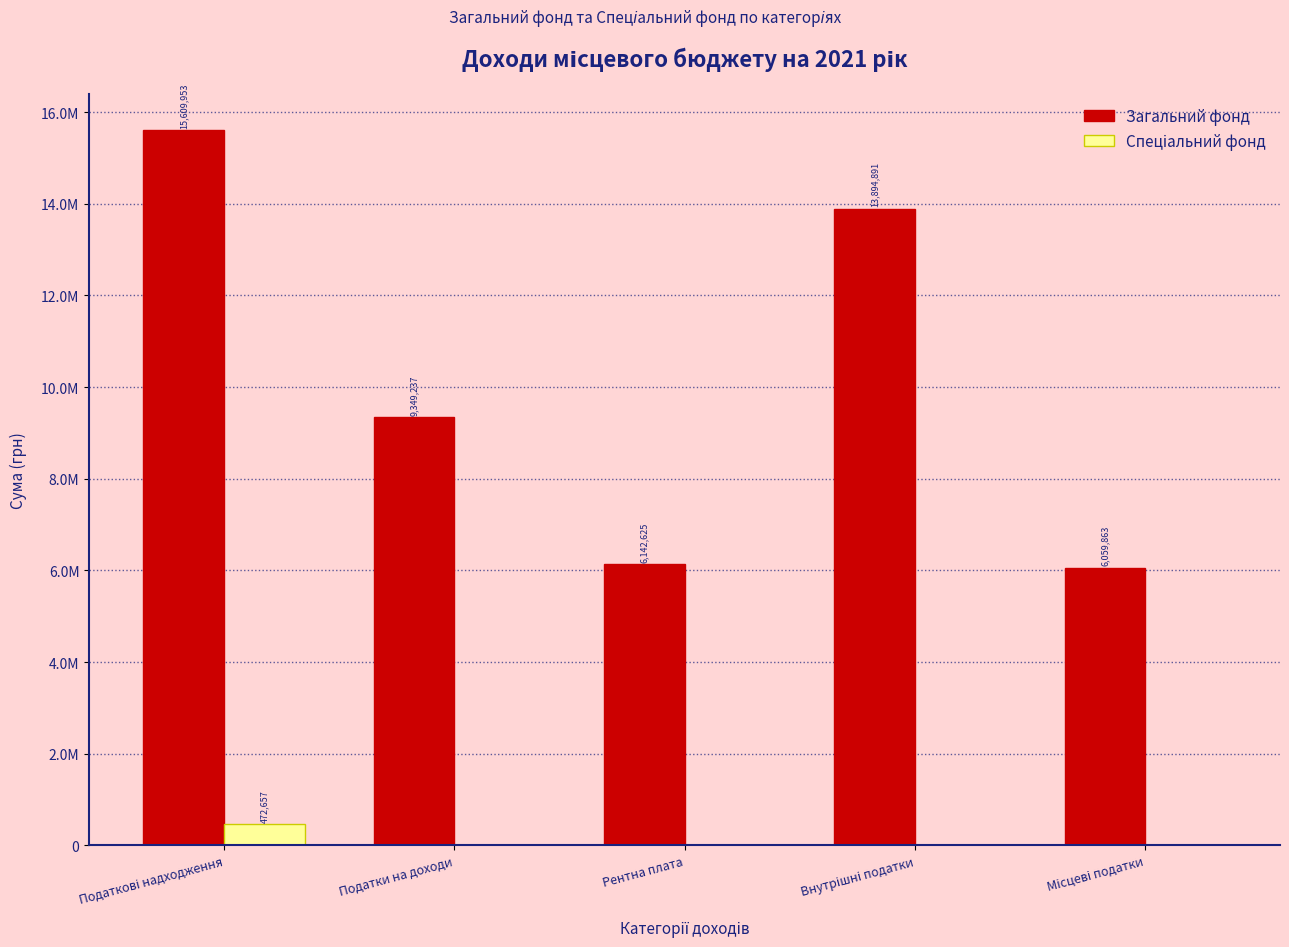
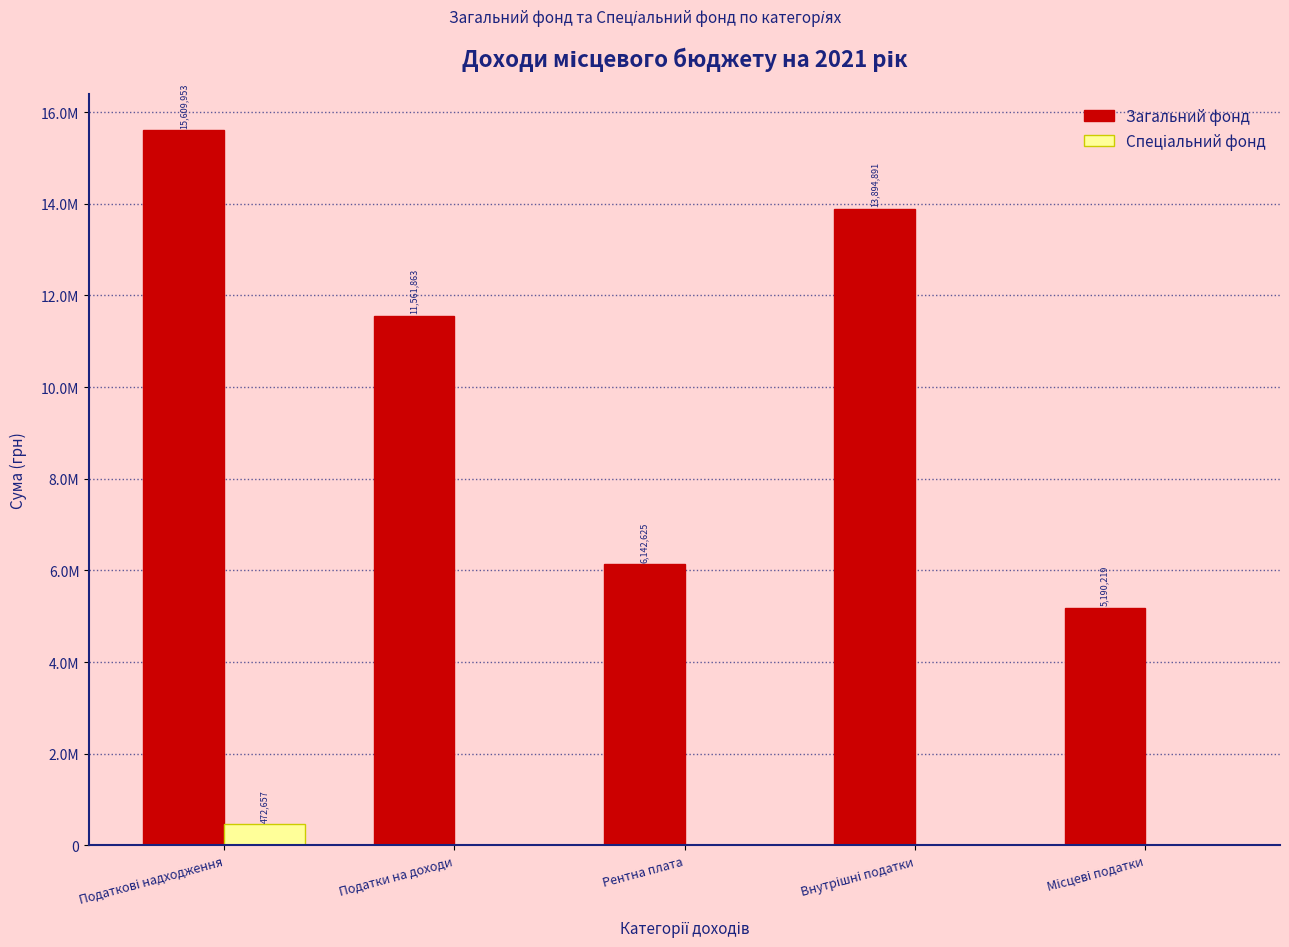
Загальний фонд, Податки на доходи: 9,349,237 -> 11,561,863
Загальний фонд, Місцеві податки: 6,059,863 -> 5,190,219
